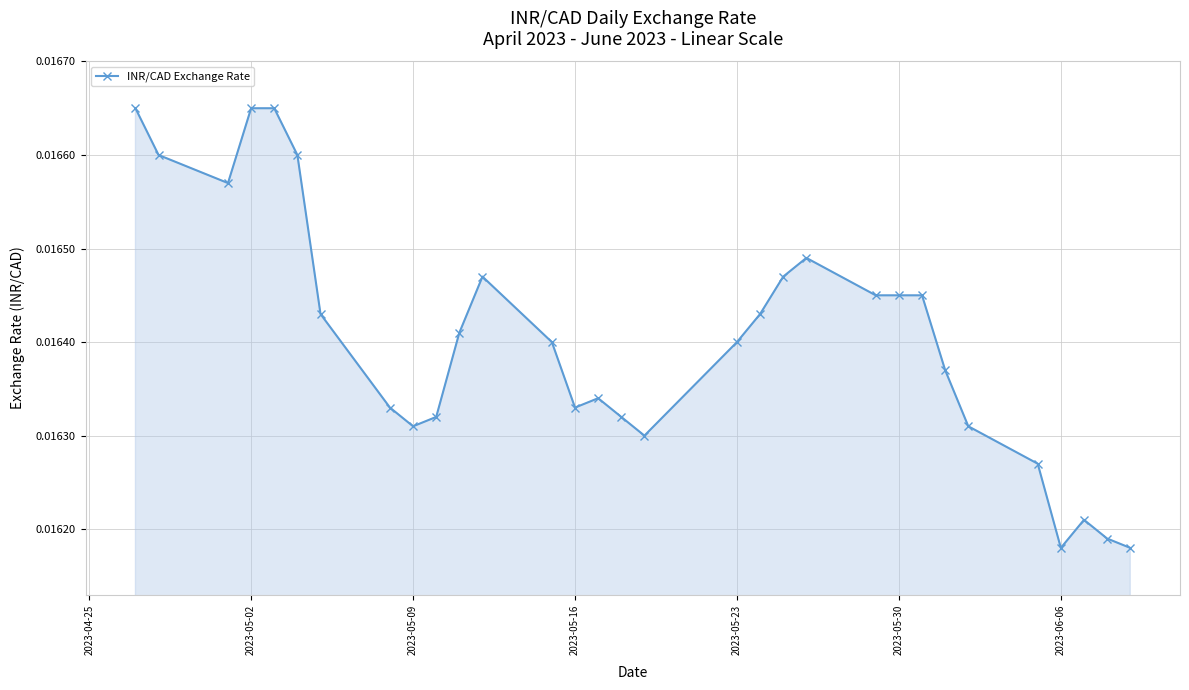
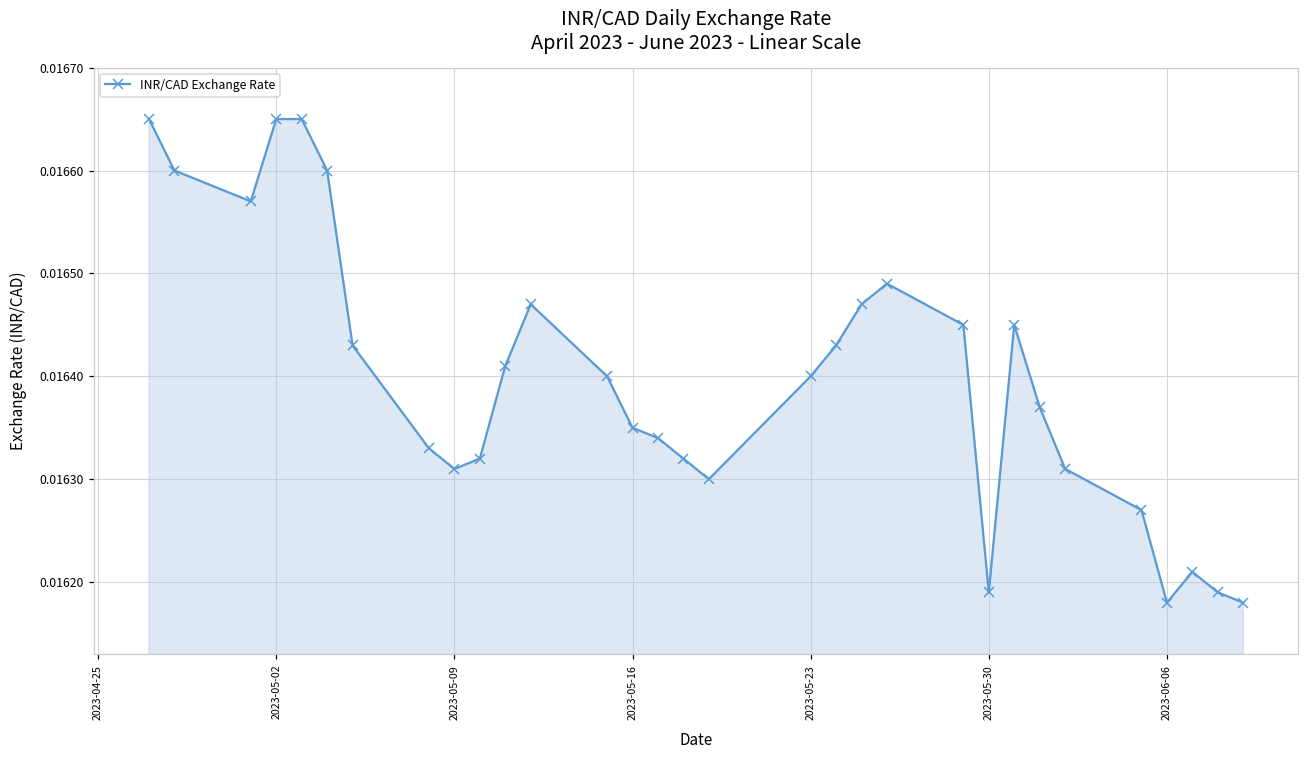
2023-05-16: 0.01633 -> 0.01635
2023-05-30: 0.01645 -> 0.01619
